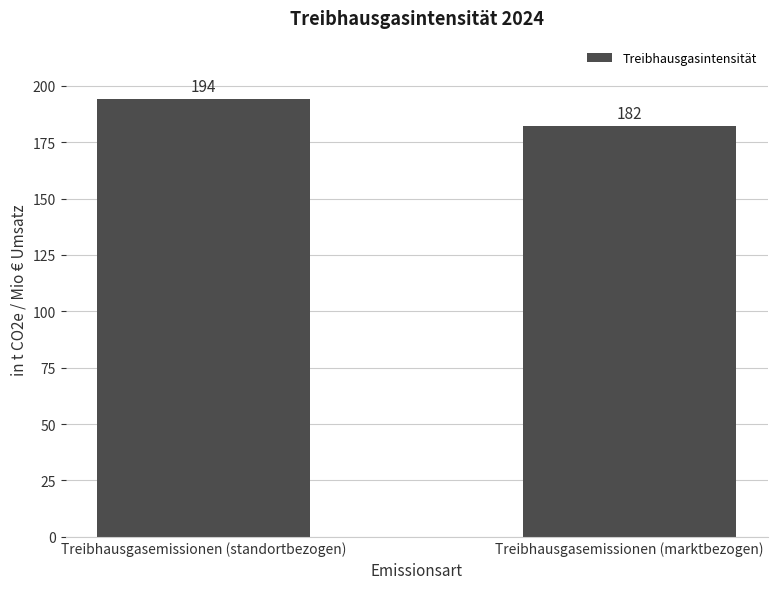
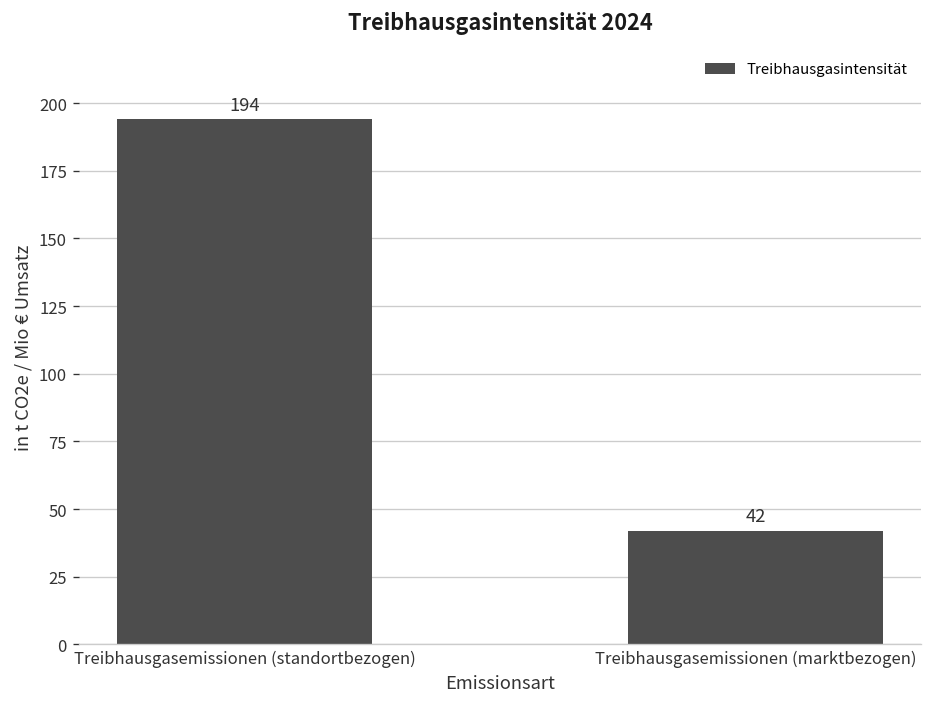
Treibhausgasemissionen (marktbezogen): 182 -> 42
